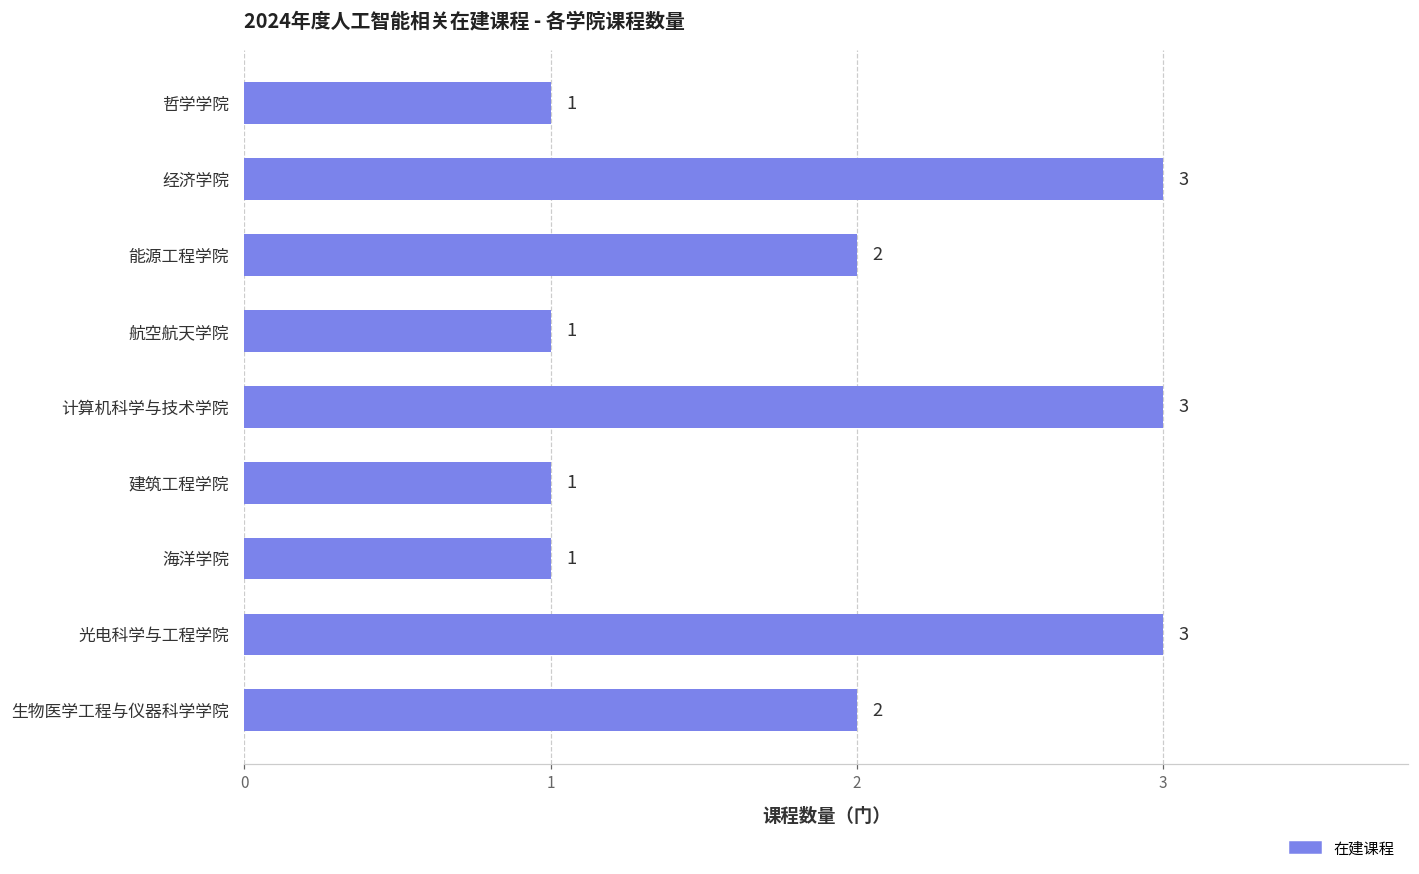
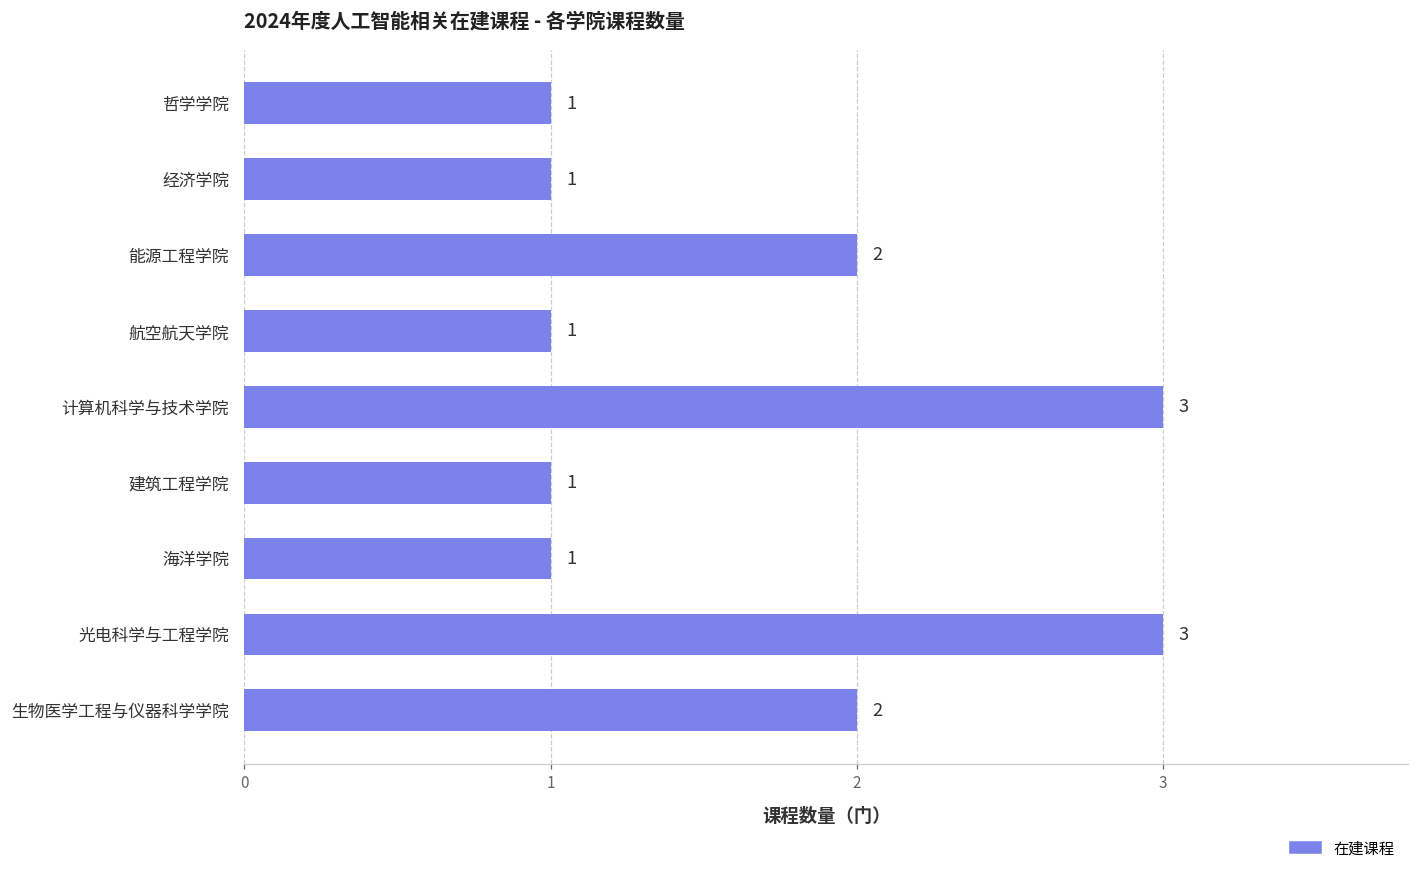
经济学院: 3 -> 1
